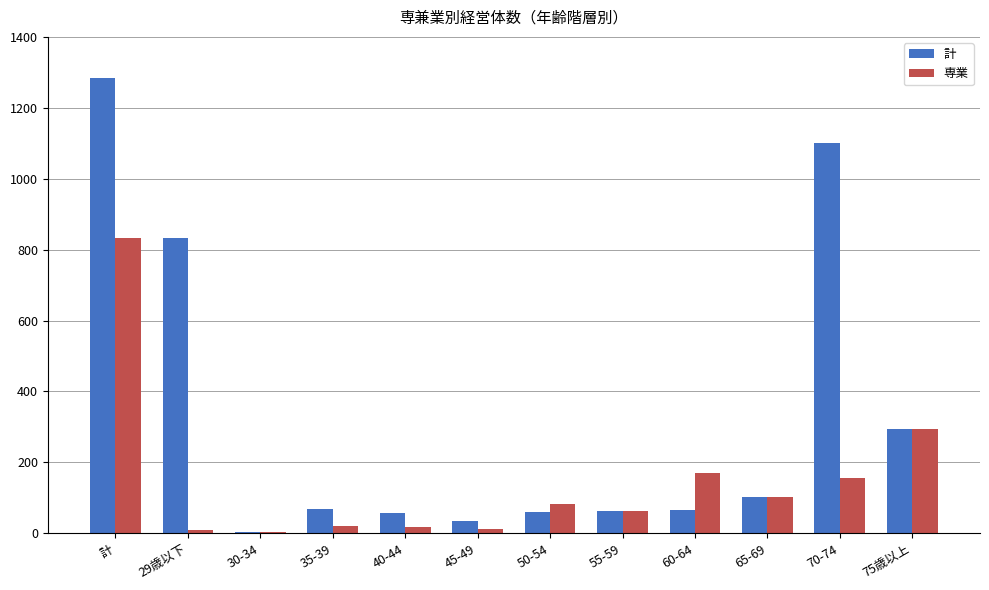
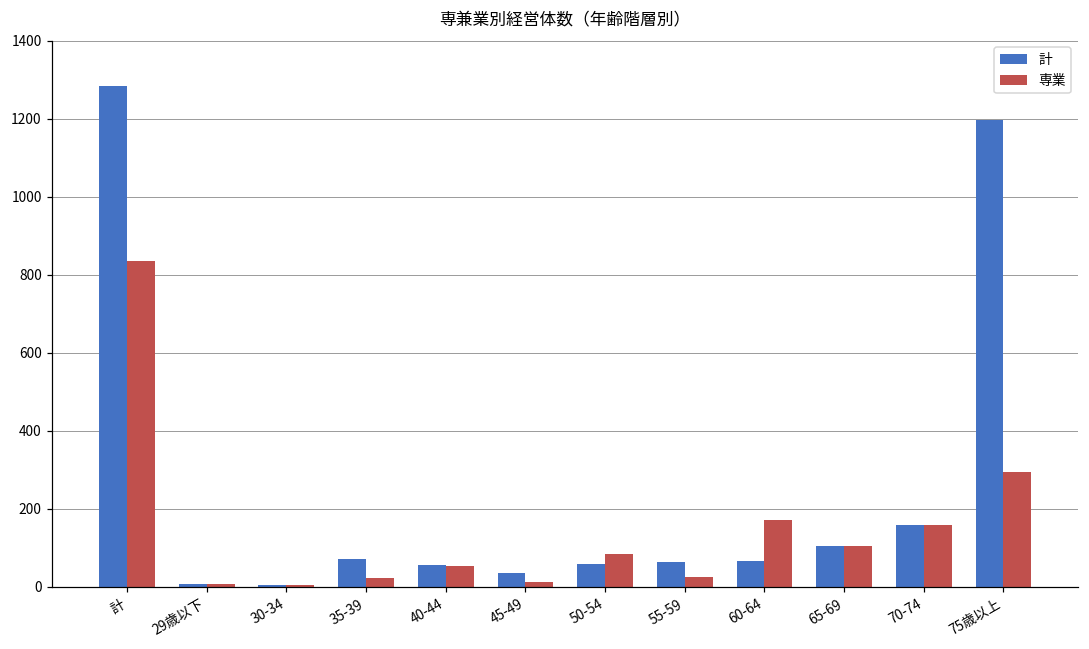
計, 29歳以下: 830 -> 10
専業, 40-44: 20 -> 50
専業, 55-59: 60 -> 20
計, 70-74: 1100 -> 160
計, 75歳以上: 300 -> 1200
